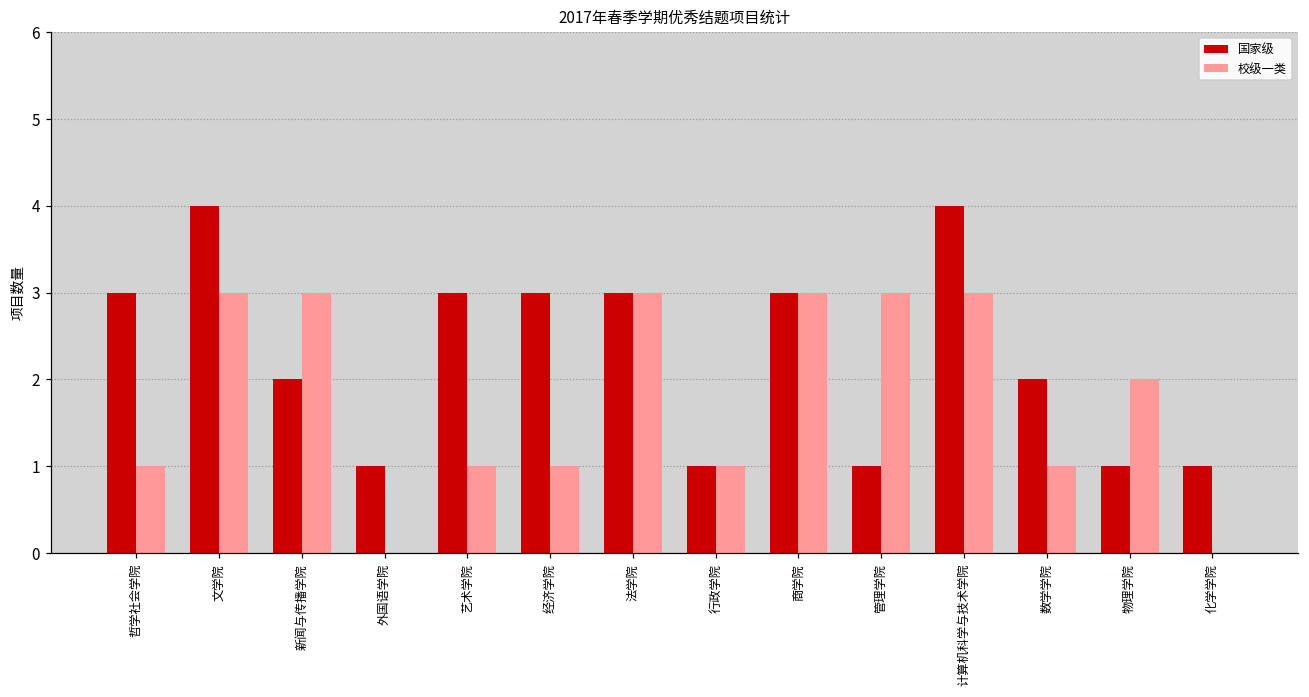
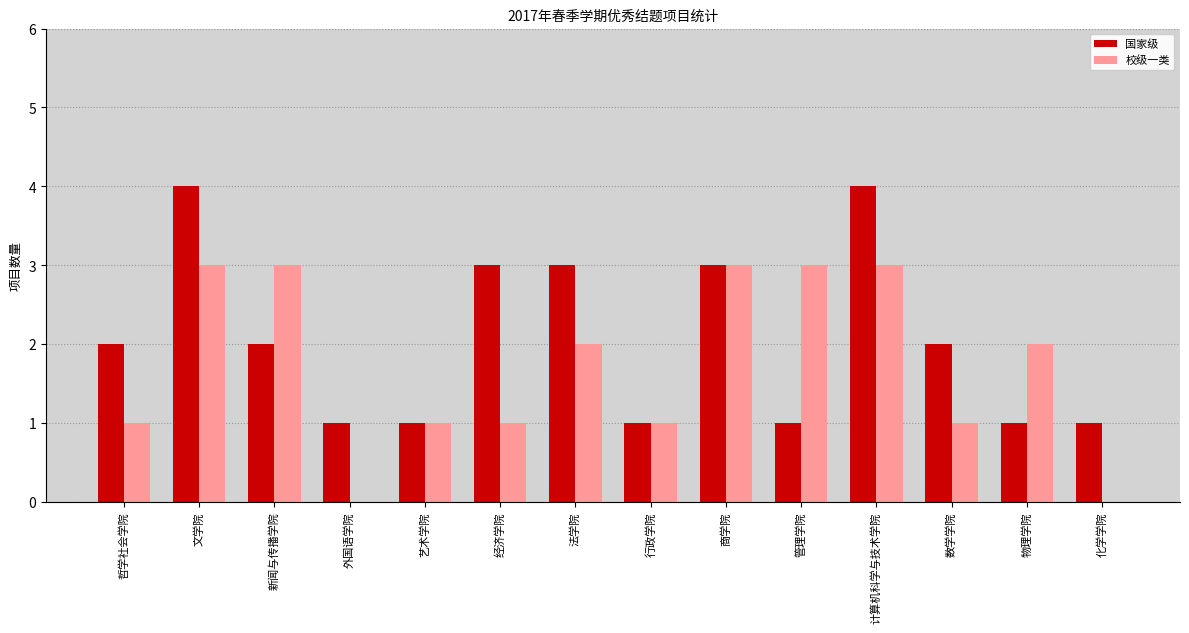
国家级, 哲学社会学院: 3 -> 2
国家级, 艺术学院: 3 -> 1
校级一类, 法学院: 3 -> 2
